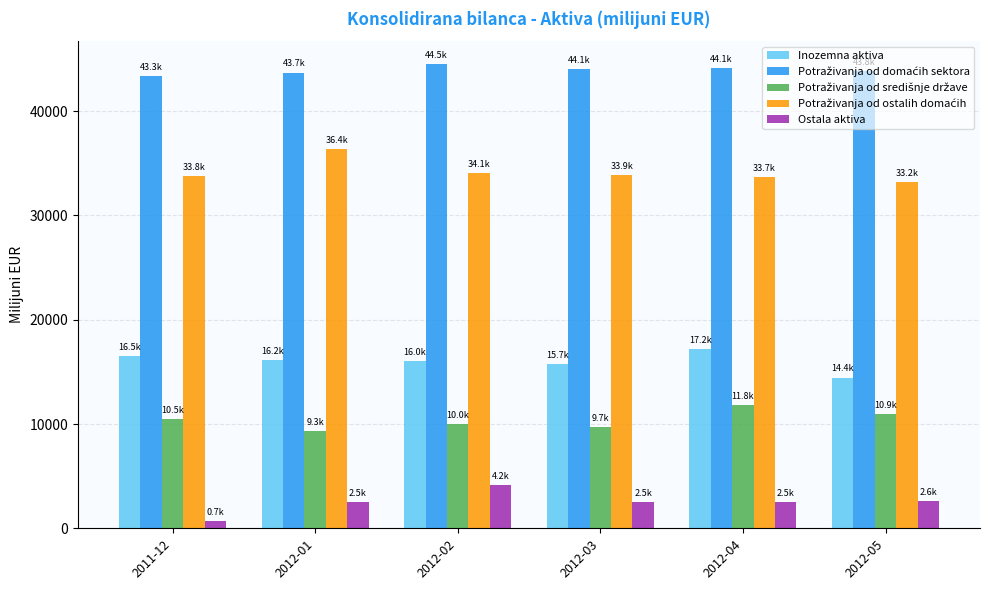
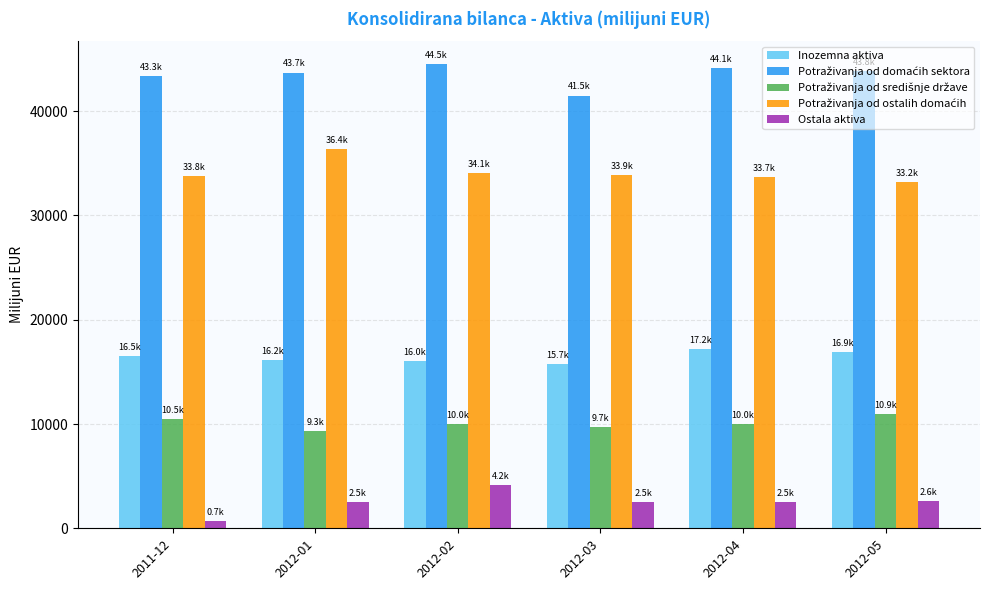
Potraživanja od domaćih sektora, 2012-03: 44.1k -> 41.5k
Potraživanja od središnje države, 2012-04: 11.8k -> 10.0k
Inozemna aktiva, 2012-05: 14.4k -> 16.9k
